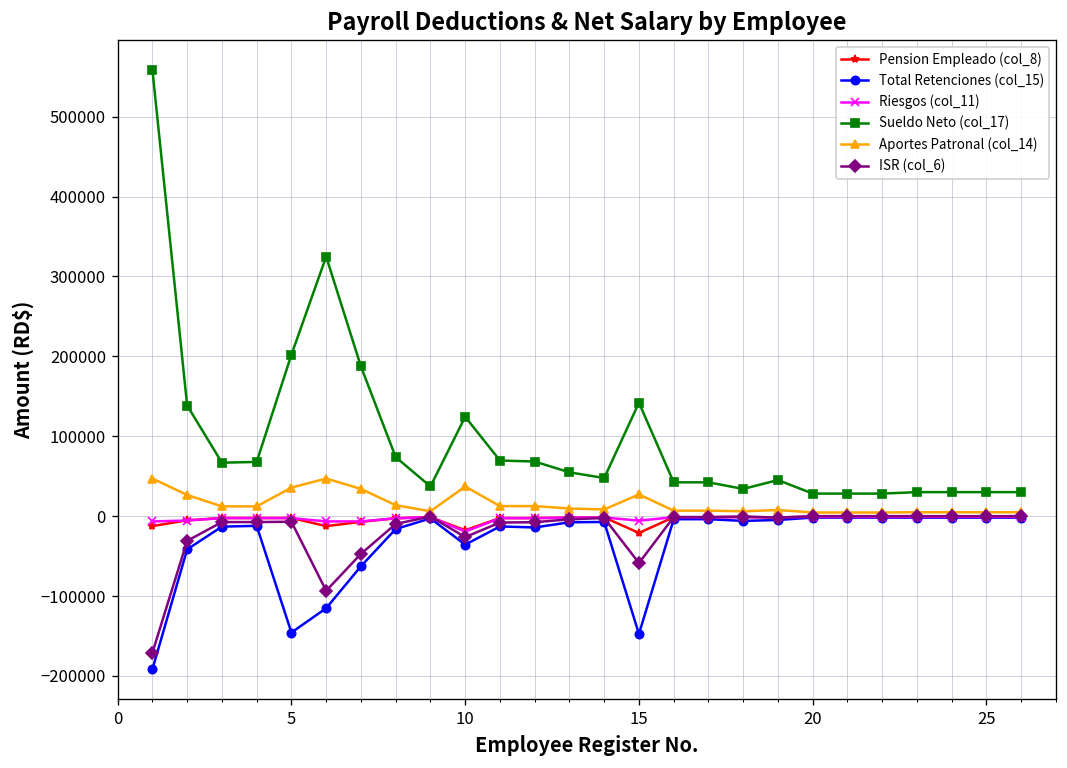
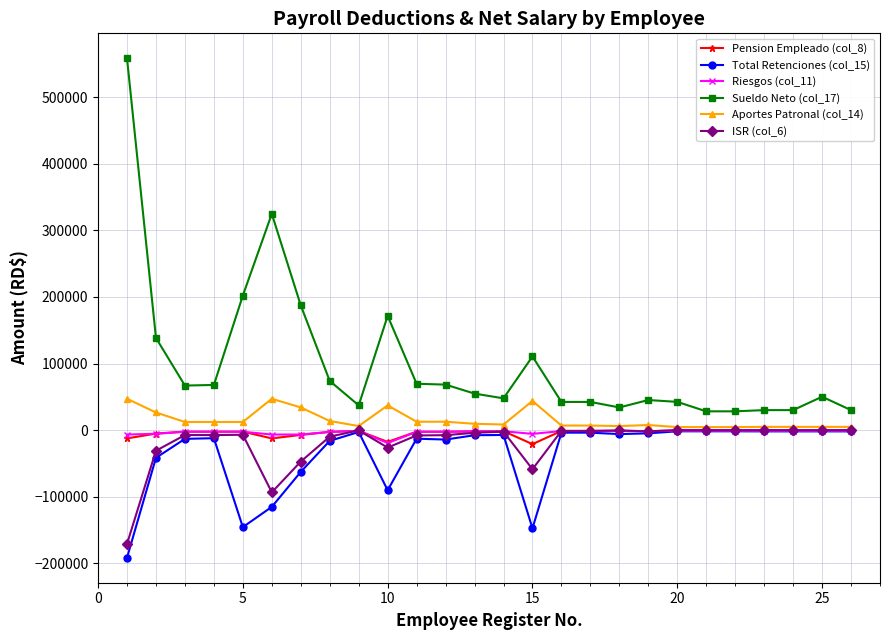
Aportes Patronal (col_14), 5: 40000 -> 10000
Total Retenciones (col_15), 10: -40000 -> -90000
Sueldo Neto (col_17), 10: 120000 -> 170000
Sueldo Neto (col_17), 15: 140000 -> 110000
Aportes Patronal (col_14), 15: 30000 -> 40000
Sueldo Neto (col_17), 20: 30000 -> 40000
Sueldo Neto (col_17), 25: 30000 -> 50000
